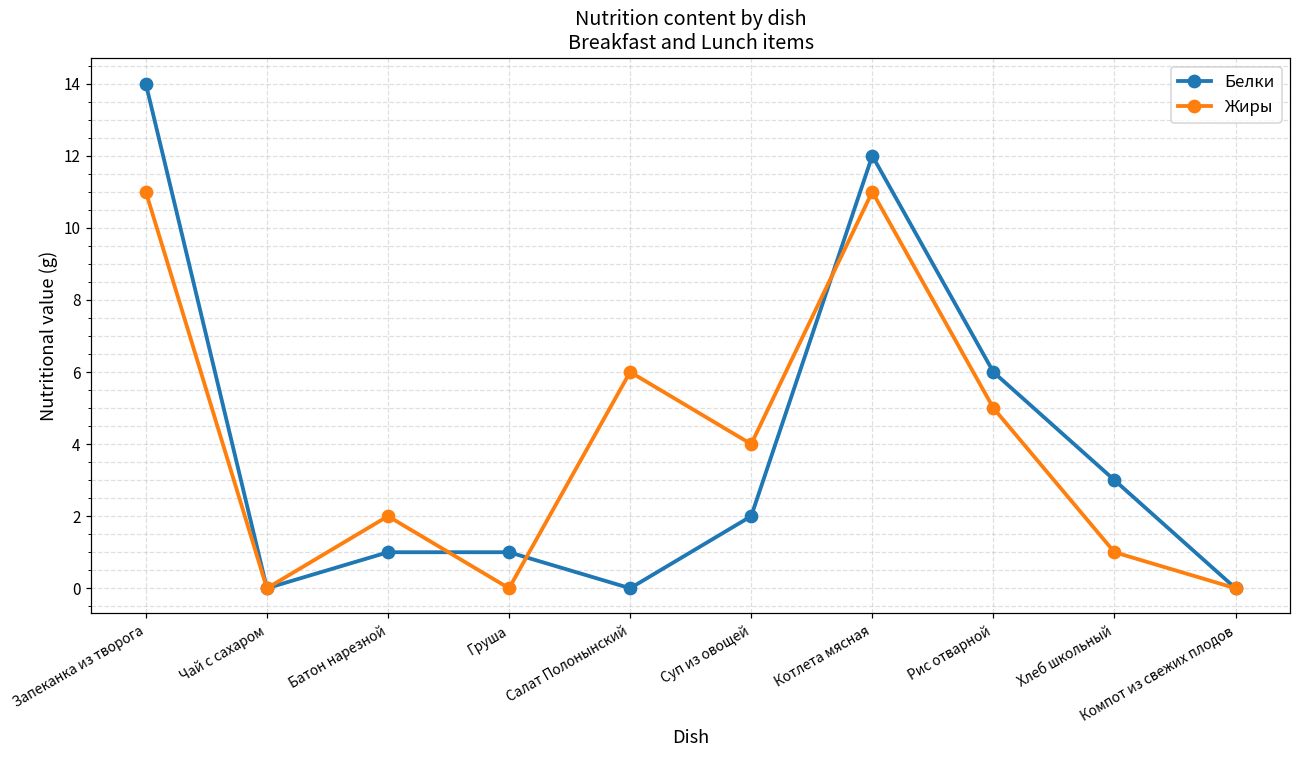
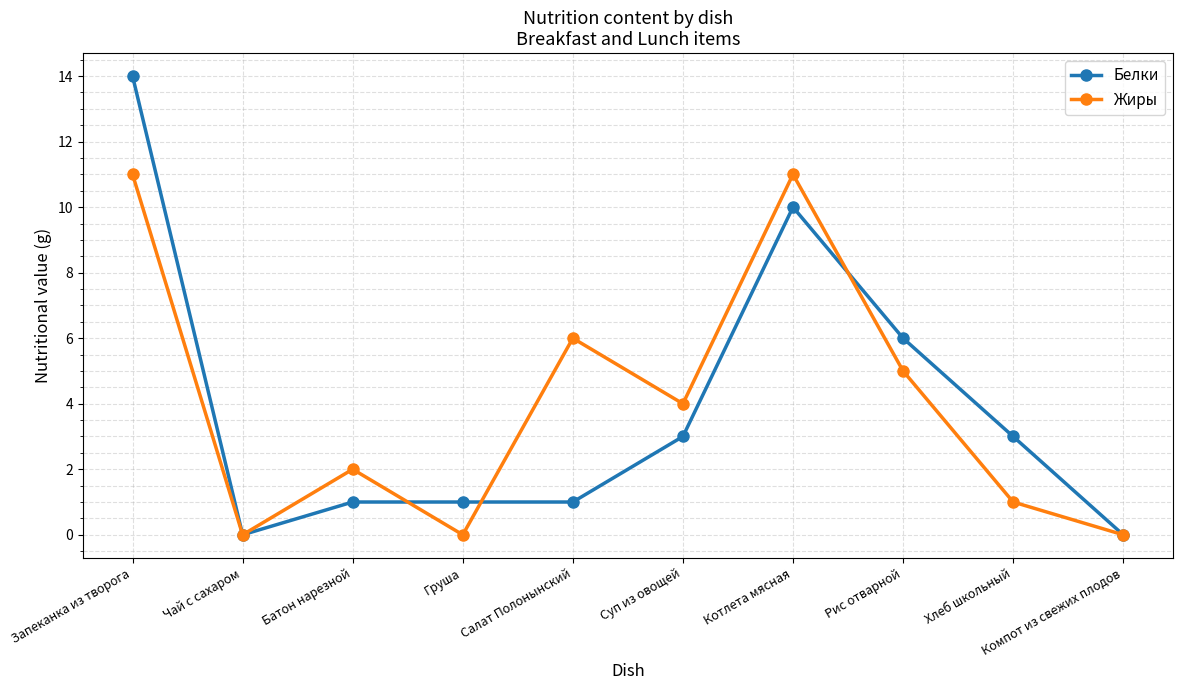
Белки, Салат Полонынский: 0 -> 1
Белки, Суп из овощей: 2 -> 3
Белки, Котлета мясная: 12 -> 10
